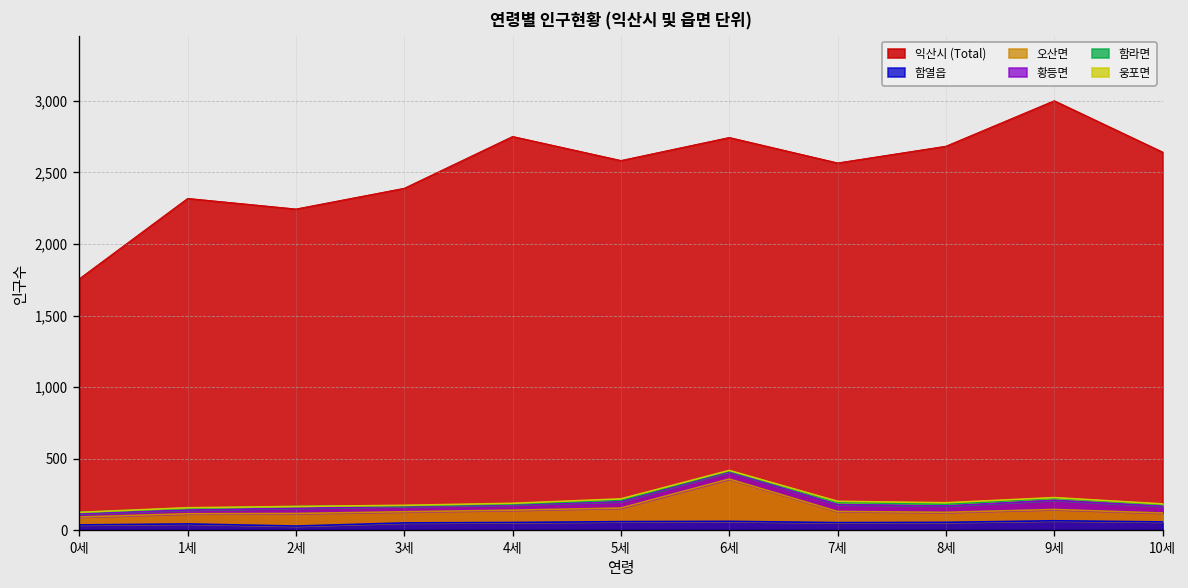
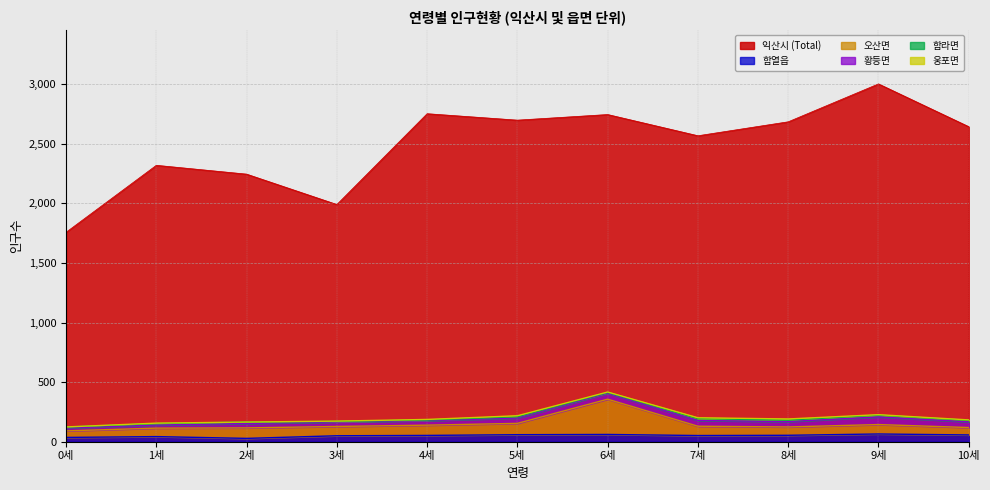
익산시 (Total), 3세: 2,390 -> 1,990
익산시 (Total), 5세: 2,580 -> 2,700
